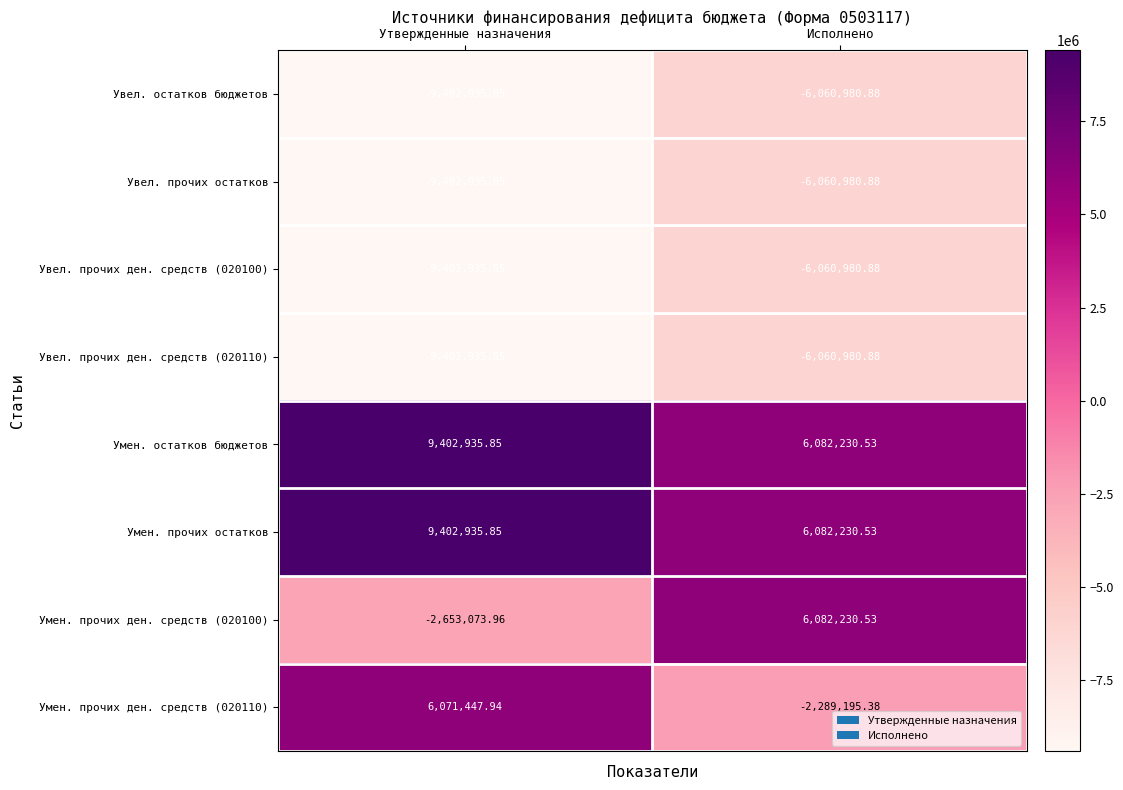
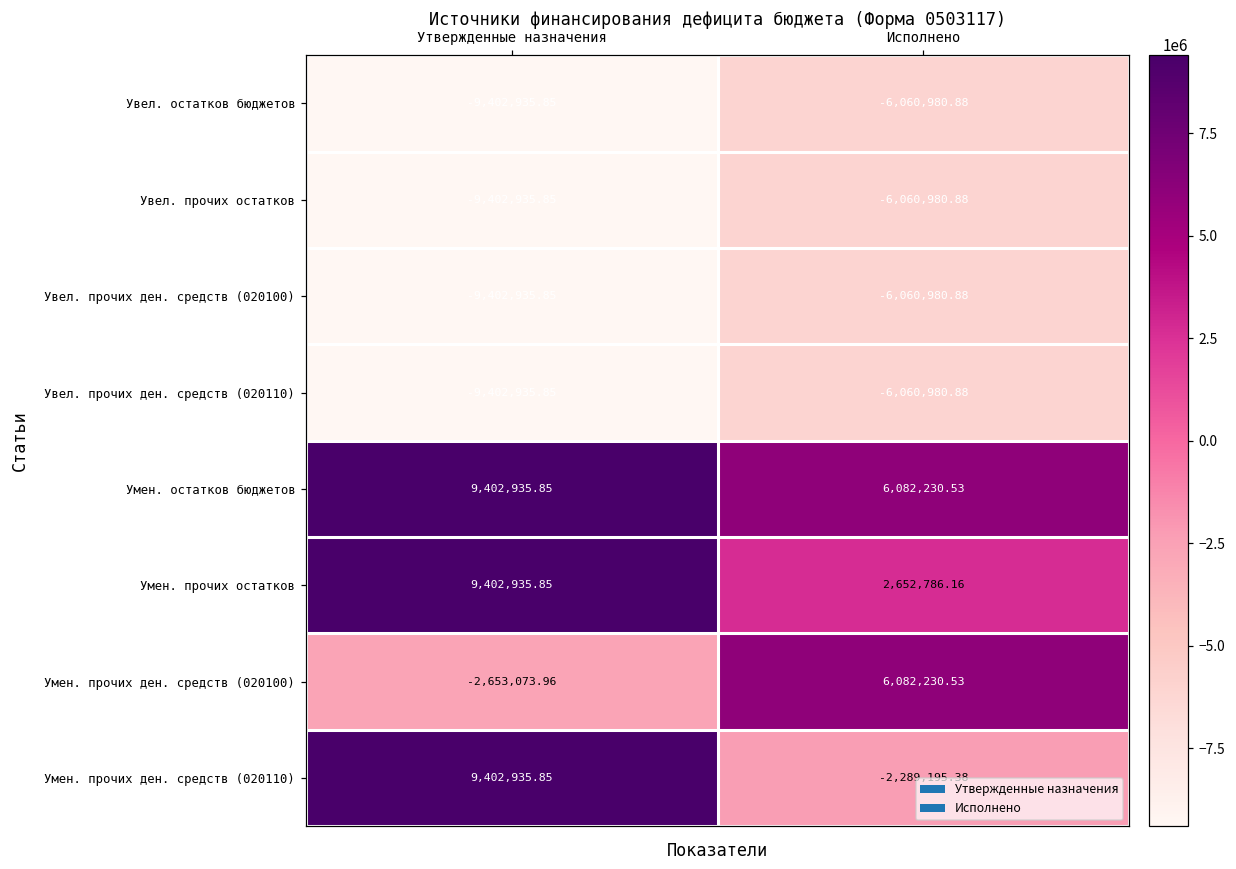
Умен. прочих остатков, Исполнено: 6,082,230.53 -> 2,652,786.16
Умен. прочих ден. средств (020110), Утвержденные назначения: 6,071,447.94 -> 9,402,935.85
